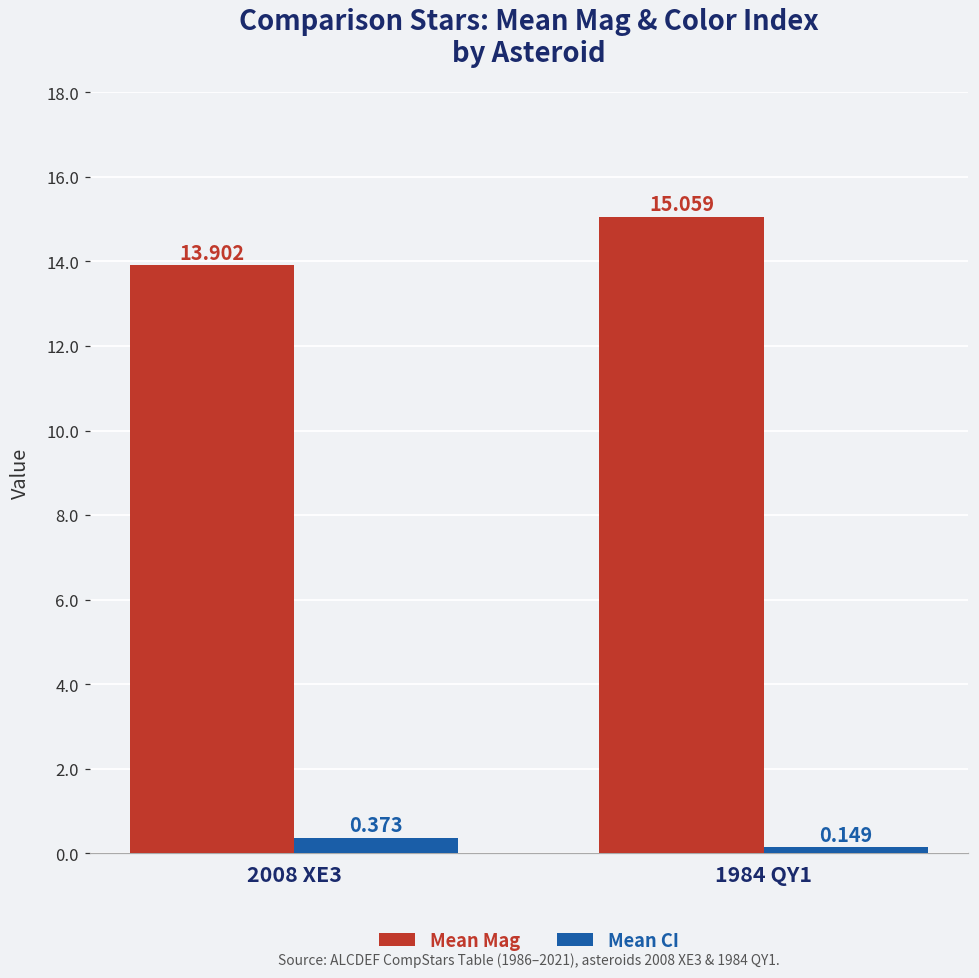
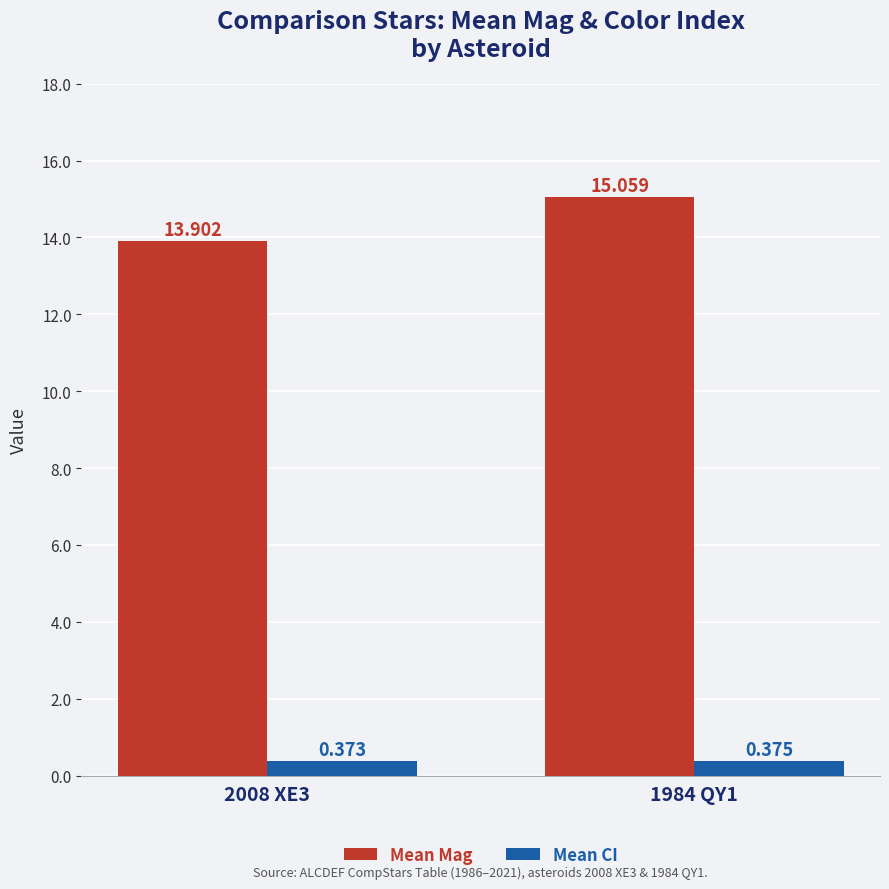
Mean CI, 1984 QY1: 0.149 -> 0.375
